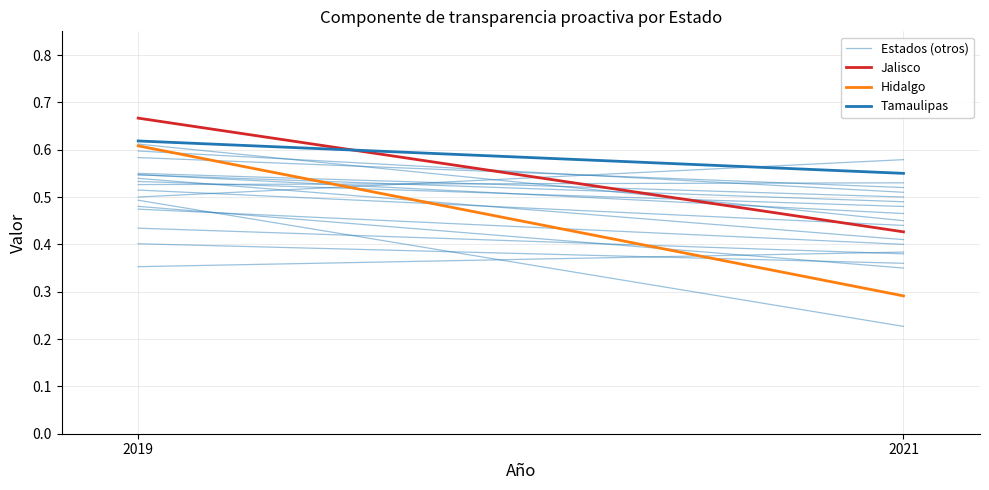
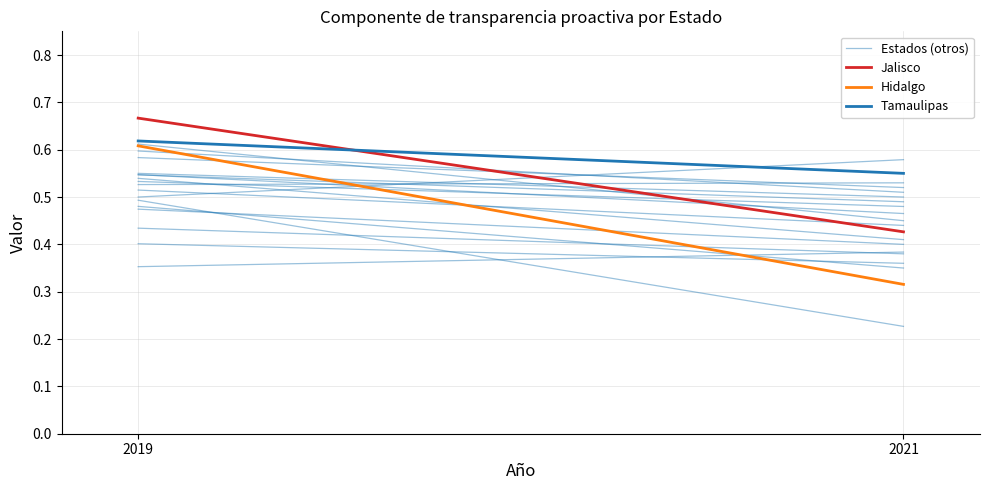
Hidalgo, 2021: 0.29 -> 0.32
